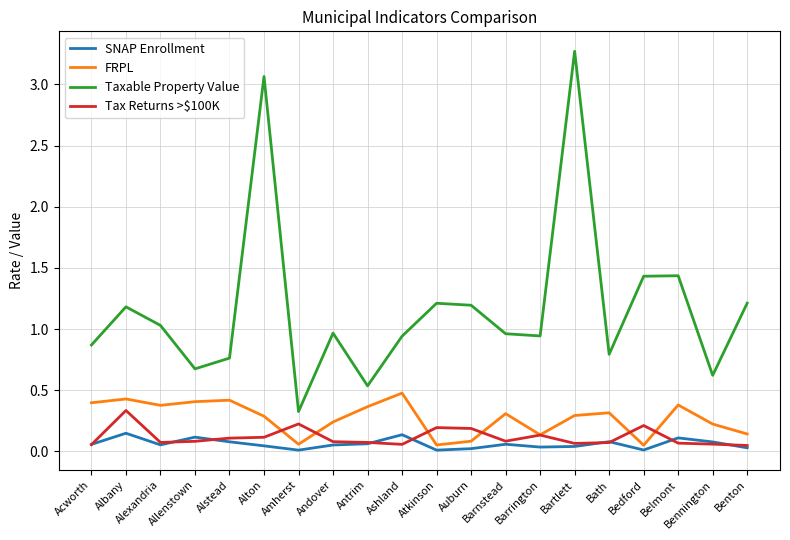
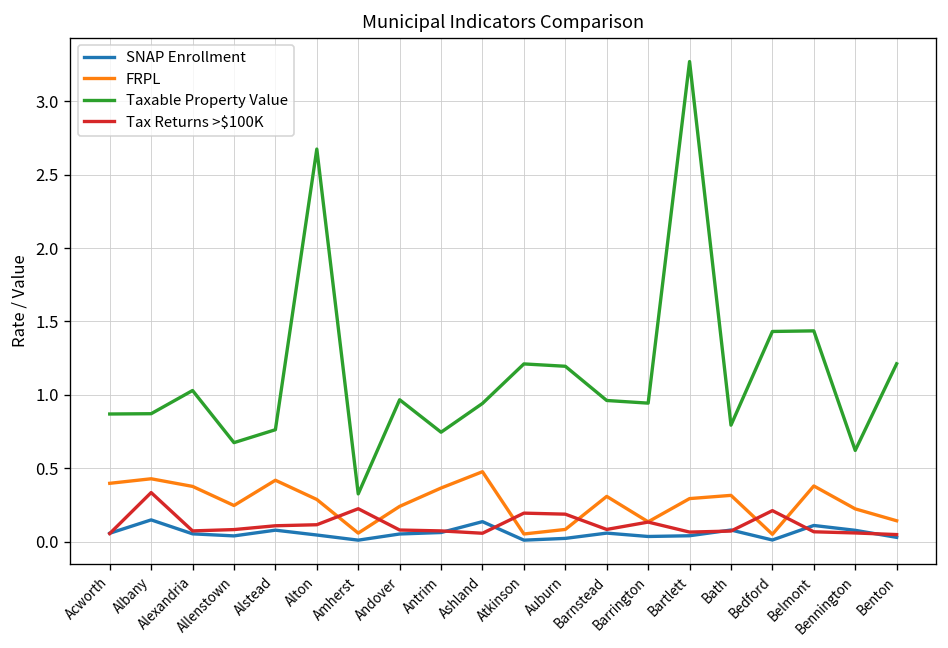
Taxable Property Value, Albany: 1.18 -> 0.87
SNAP Enrollment, Allenstown: 0.12 -> 0.04
FRPL, Allenstown: 0.41 -> 0.25
Taxable Property Value, Alton: 3.06 -> 2.67
Taxable Property Value, Antrim: 0.54 -> 0.75
